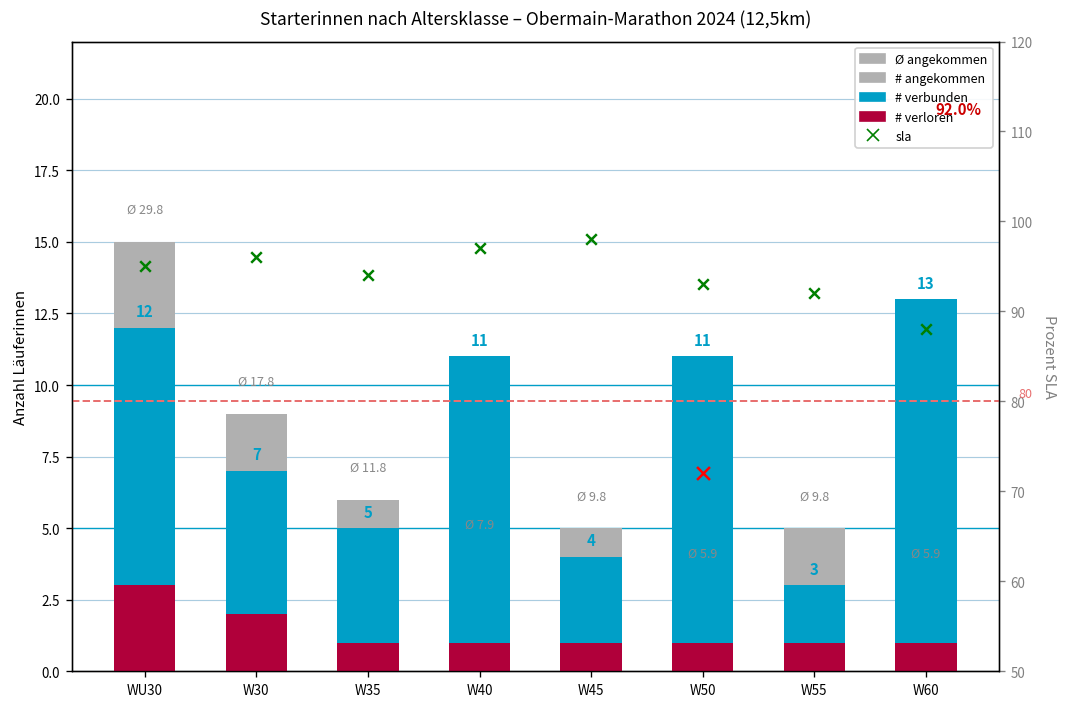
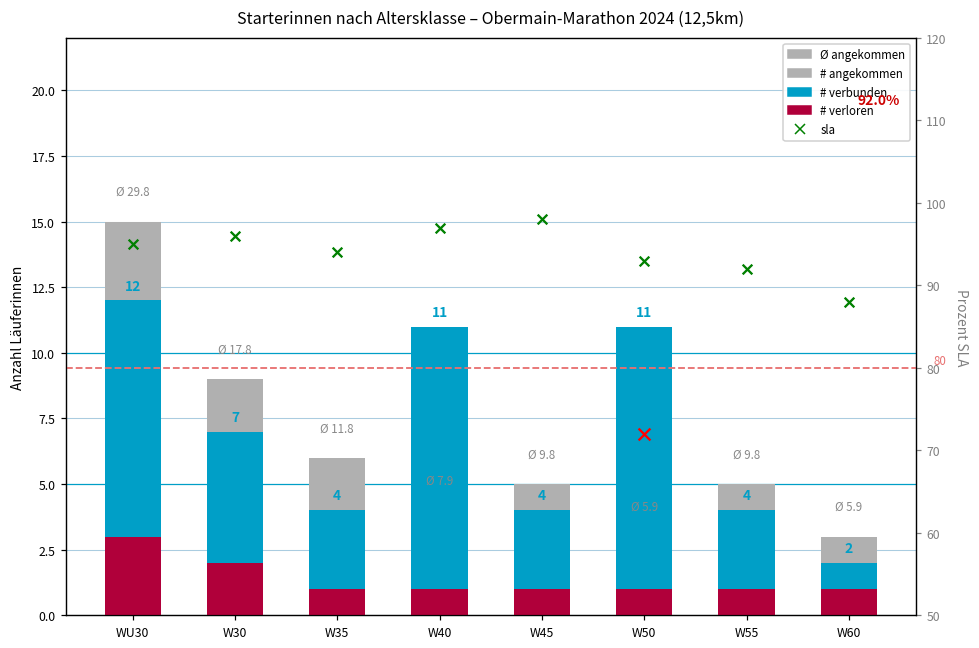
# verbunden, W35: 5 -> 4
# verbunden, W55: 3 -> 4
# verbunden, W60: 13 -> 2
